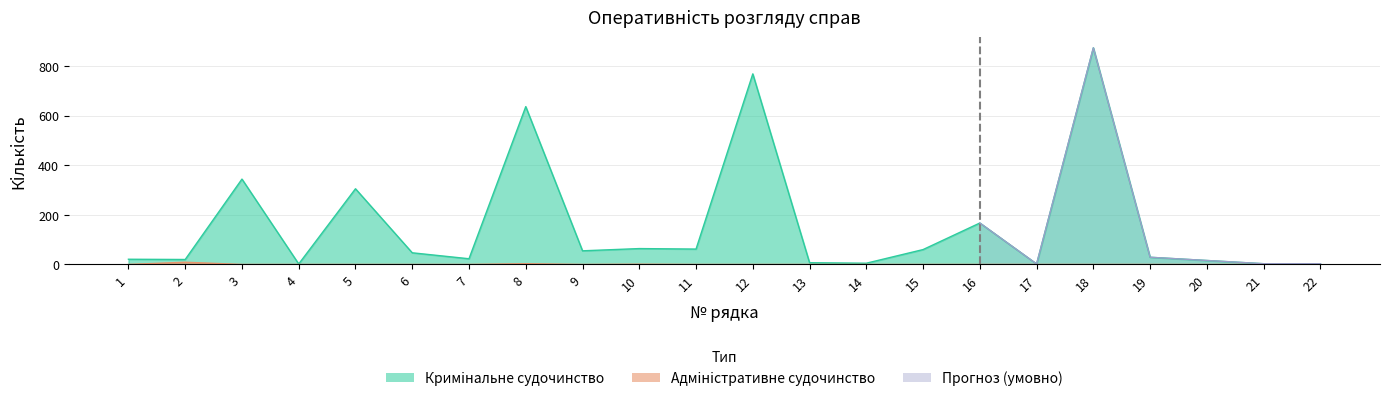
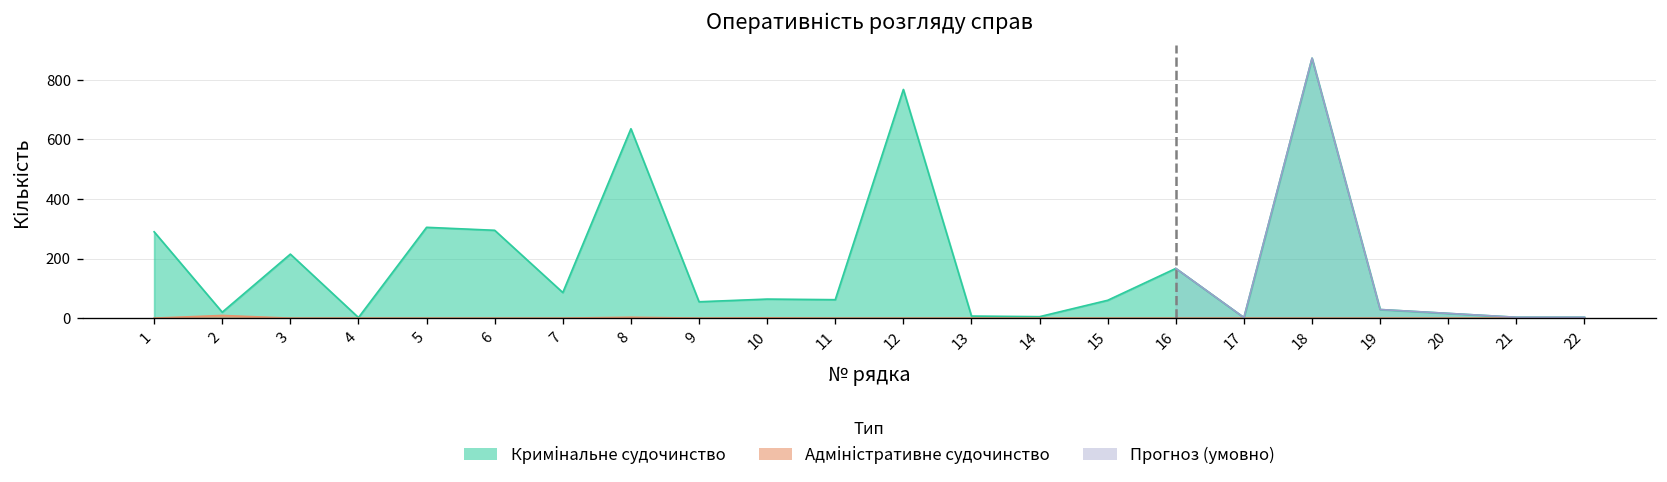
Кримінальне судочинство, 1: 20 -> 290
Кримінальне судочинство, 3: 340 -> 220
Кримінальне судочинство, 6: 50 -> 300
Кримінальне судочинство, 7: 20 -> 90
